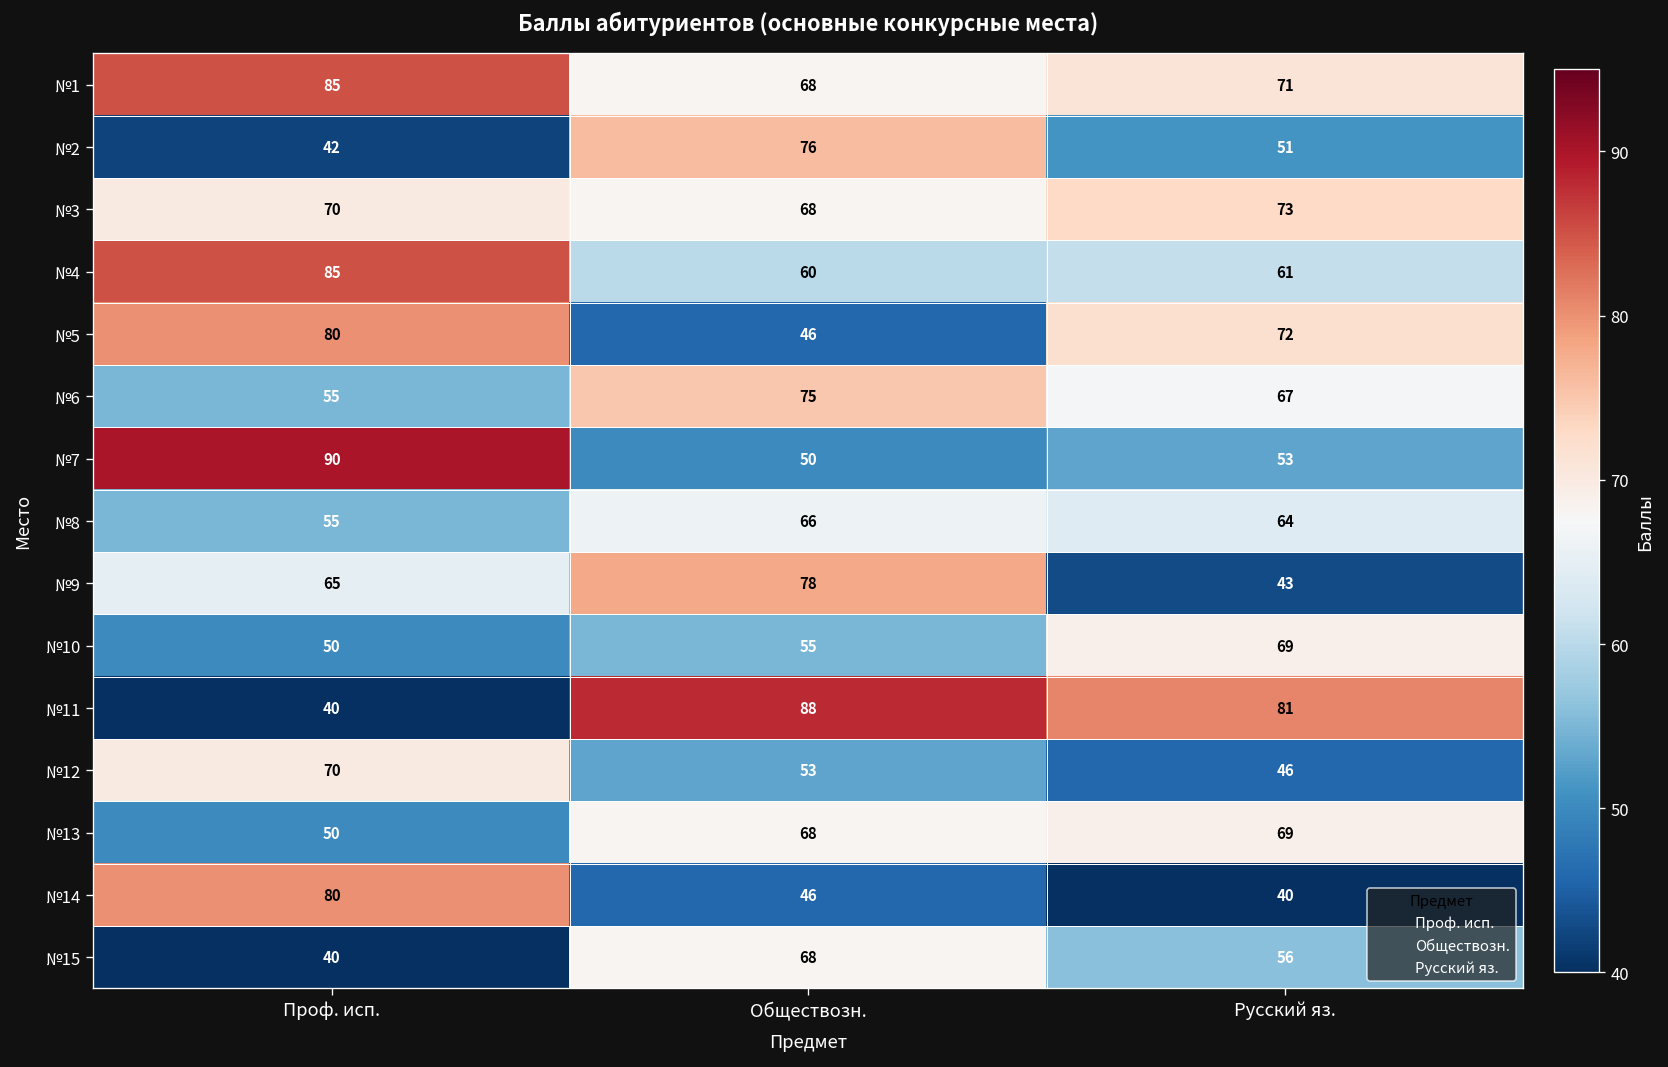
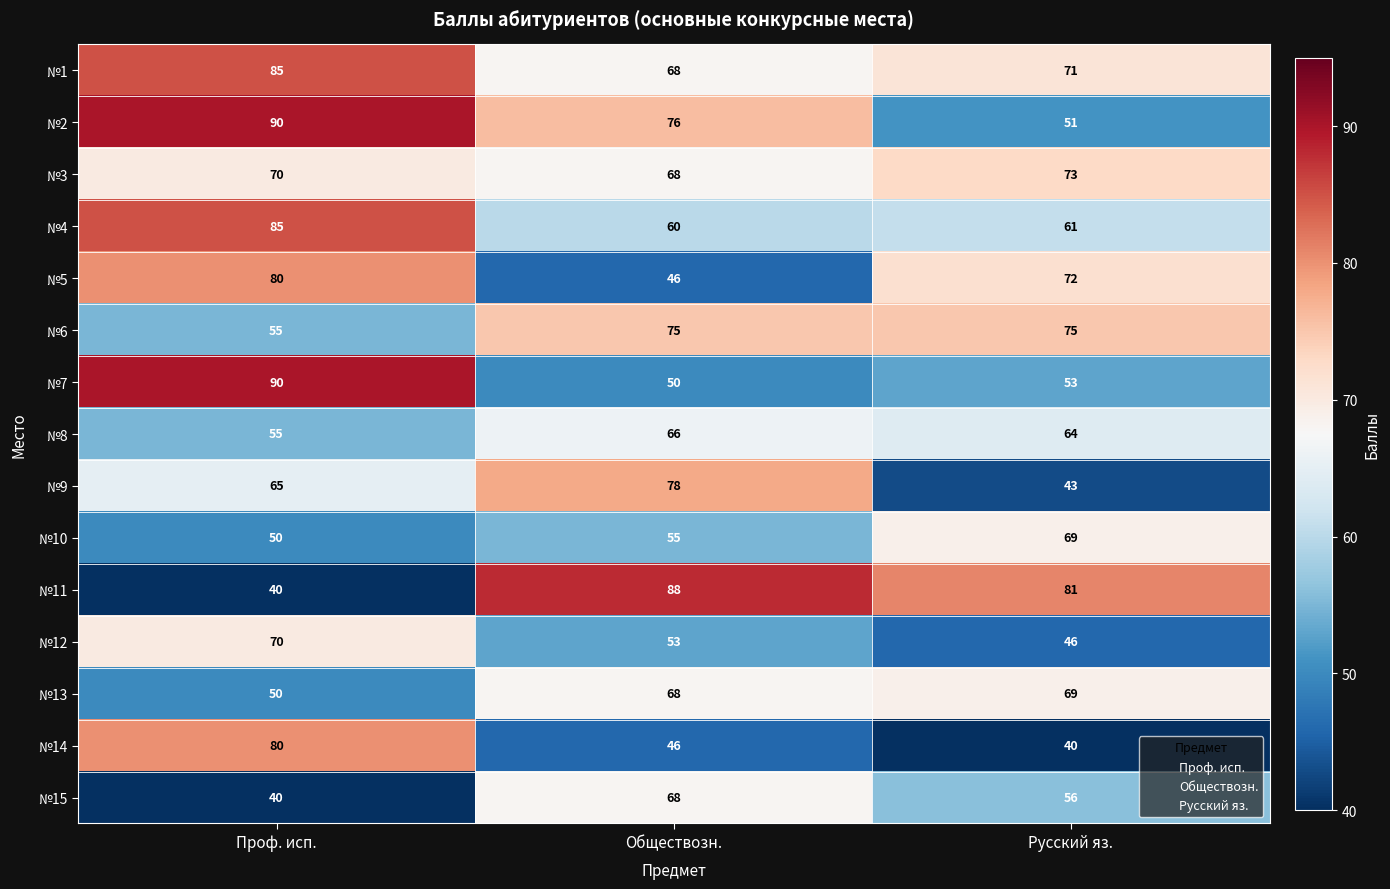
№2, Проф. исп.: 42 -> 90
№6, Русский яз.: 67 -> 75
